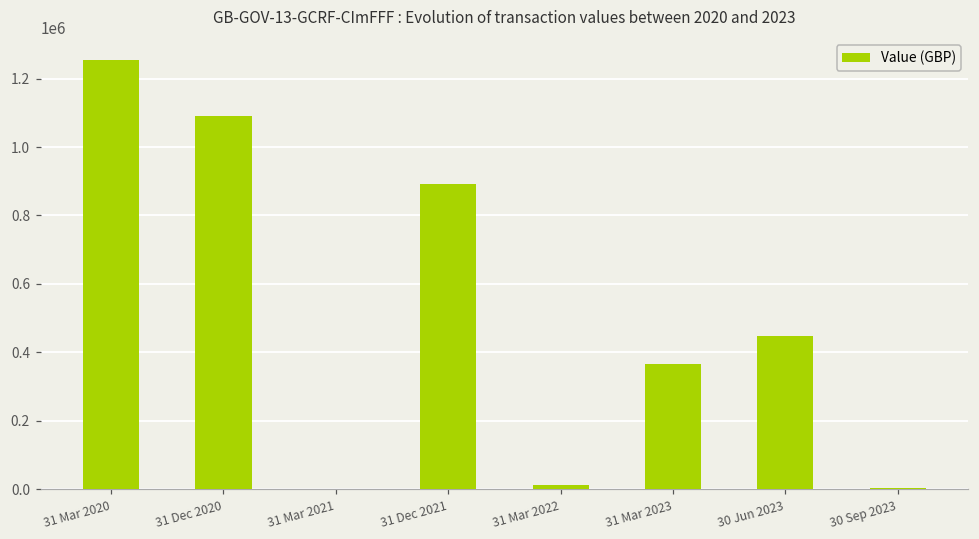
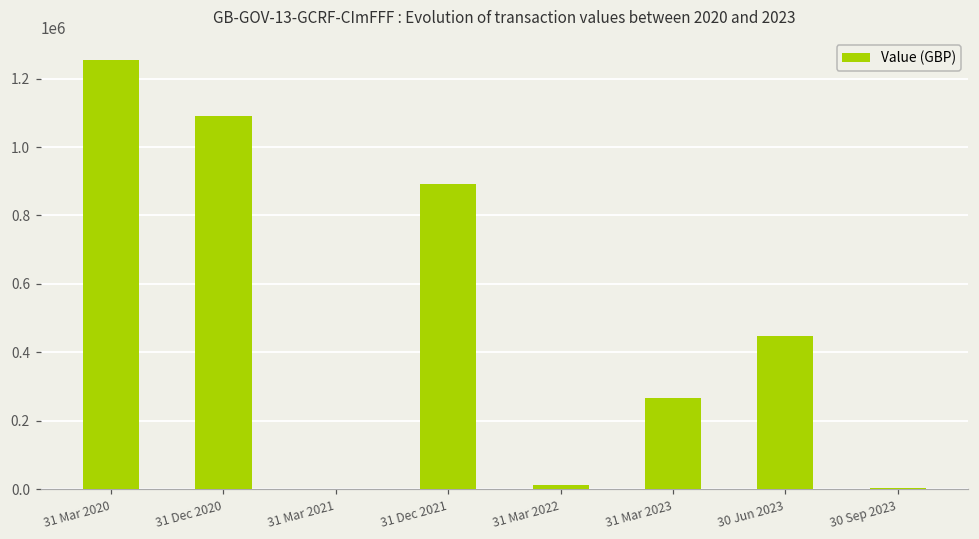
31 Mar 2023: 370000 -> 270000
